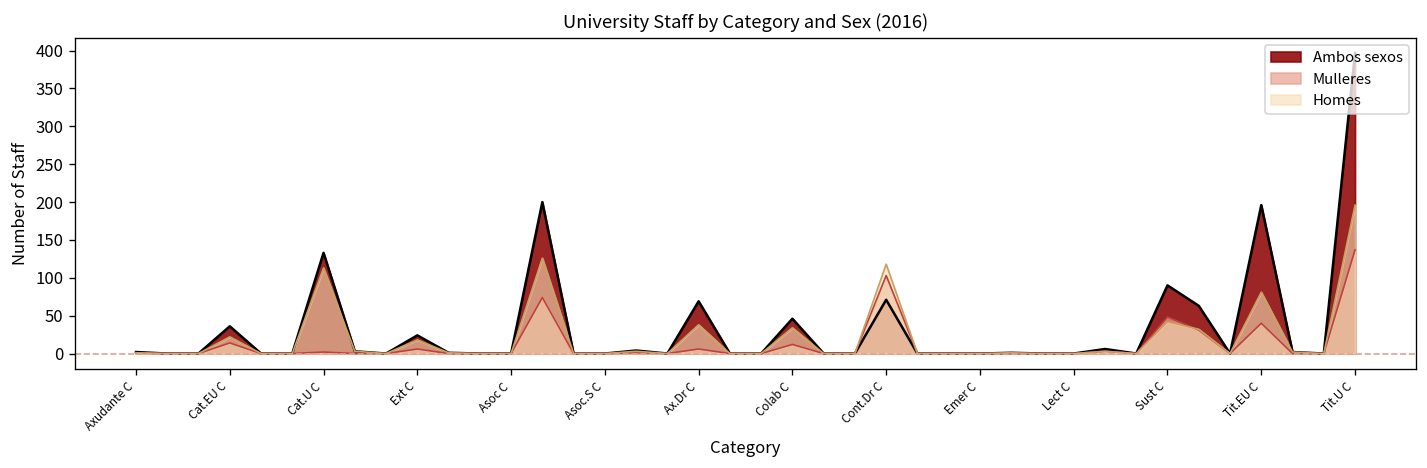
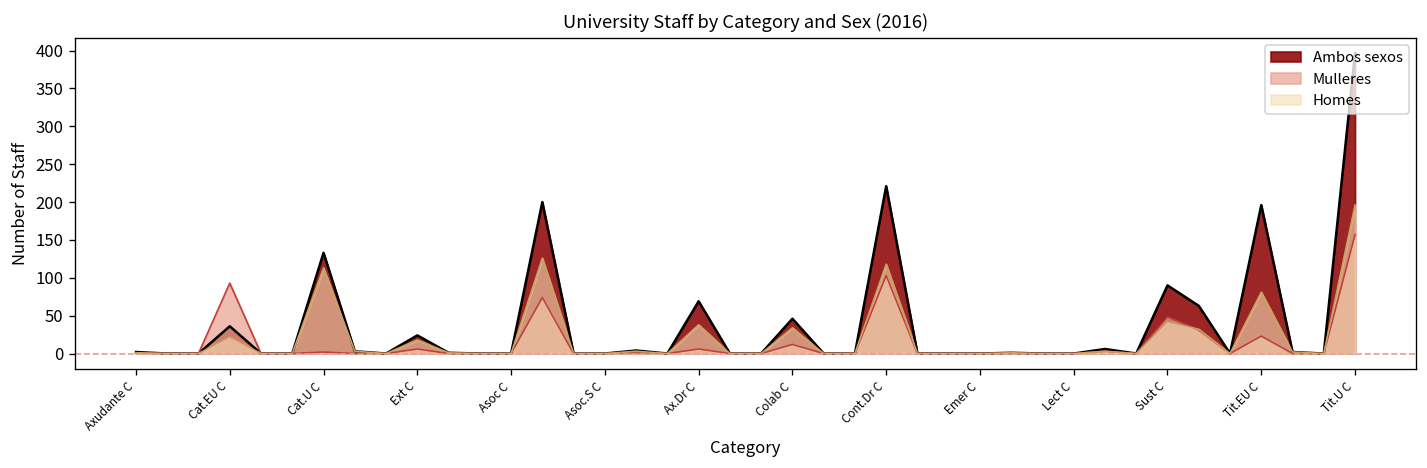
Mulleres, Cat.EU C: 10 -> 90
Ambos sexos, Cont.Dr C: 70 -> 220
Mulleres, Tit.EU C: 40 -> 20
Mulleres, Tit.U C: 140 -> 160
